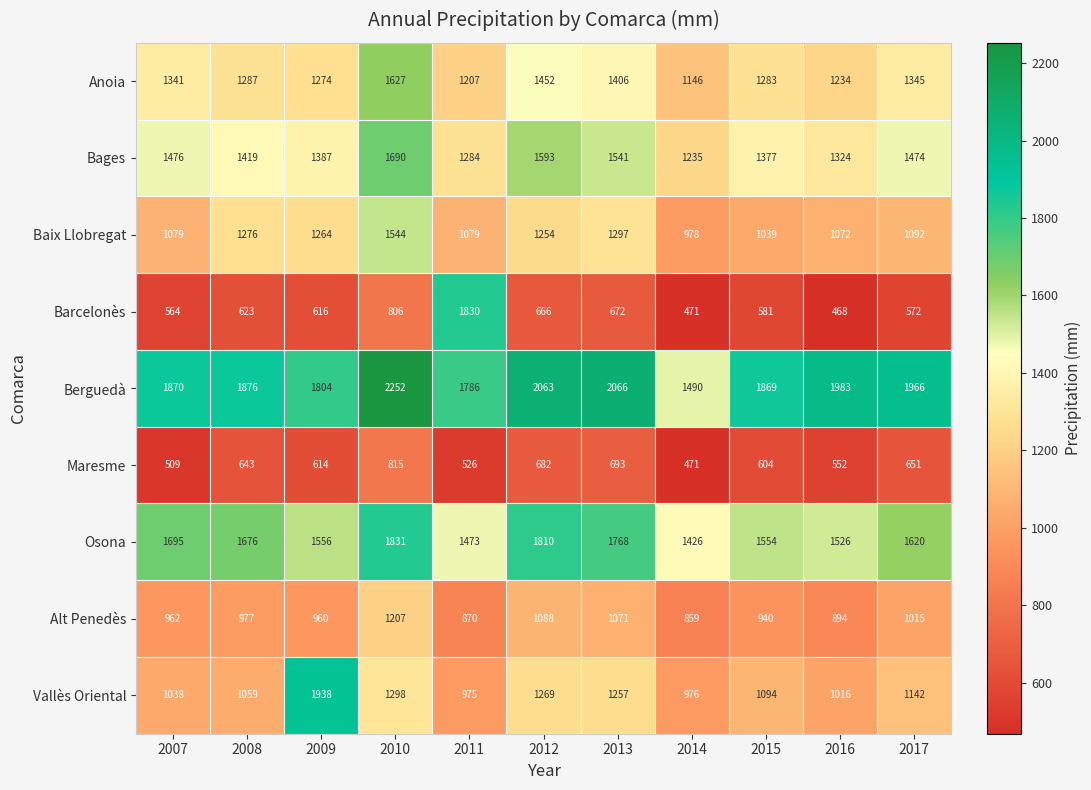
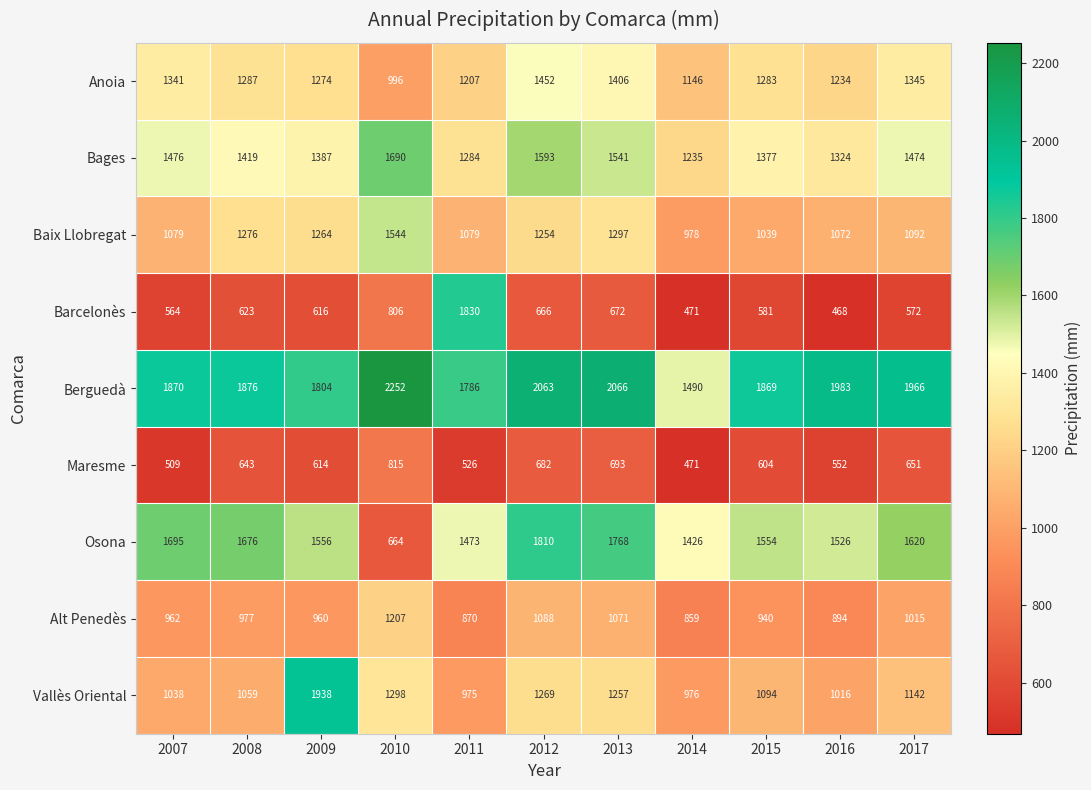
Anoia, 2010: 1627 -> 996
Osona, 2010: 1831 -> 664
